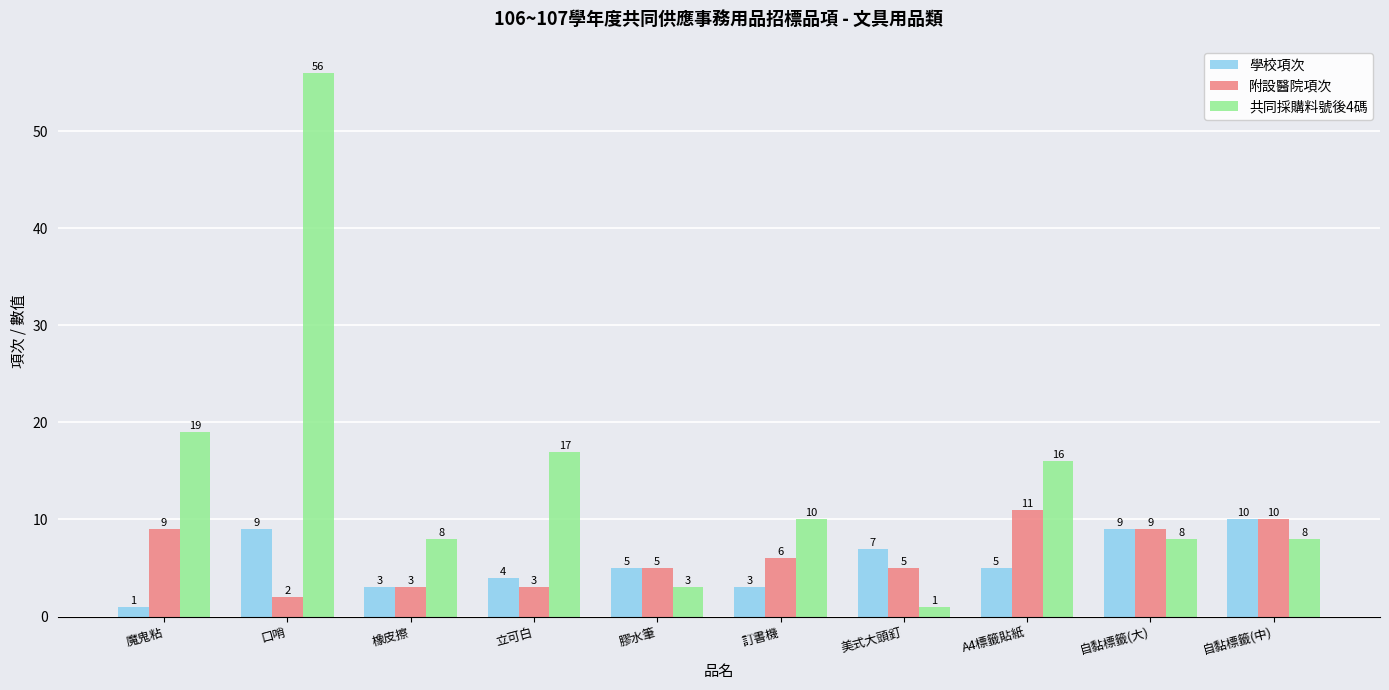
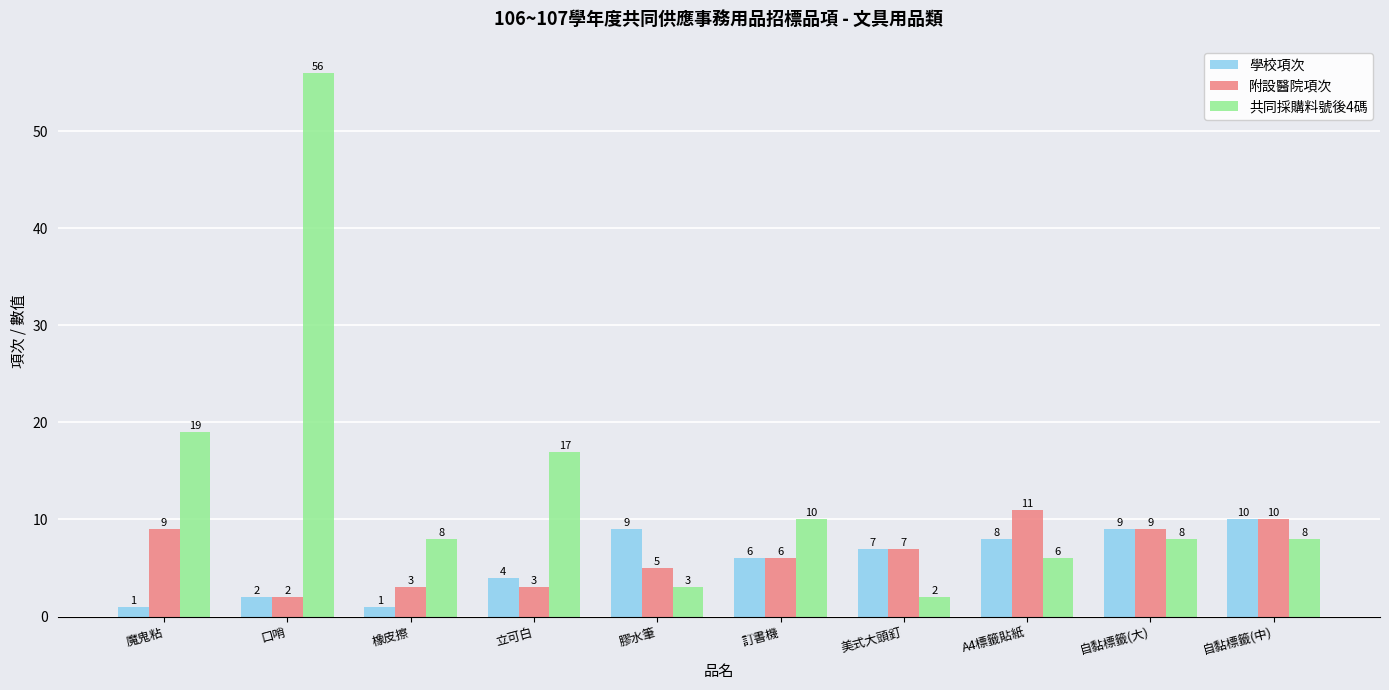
學校項次, 口哨: 9 -> 2
學校項次, 橡皮擦: 3 -> 1
學校項次, 膠水筆: 5 -> 9
學校項次, 訂書機: 3 -> 6
附設醫院項次, 美式大頭釘: 5 -> 7
共同採購料號後4碼, 美式大頭釘: 1 -> 2
學校項次, A4標籤貼紙: 5 -> 8
共同採購料號後4碼, A4標籤貼紙: 16 -> 6
